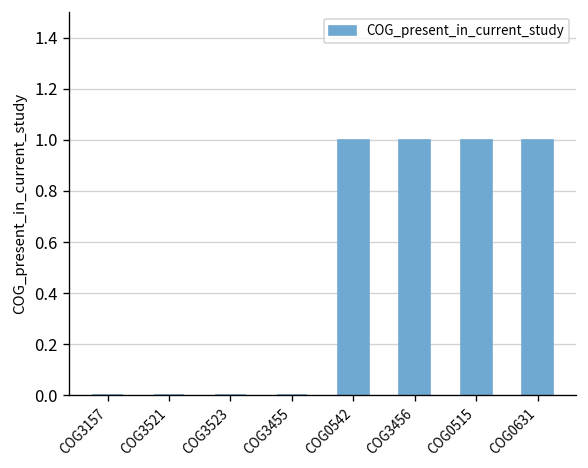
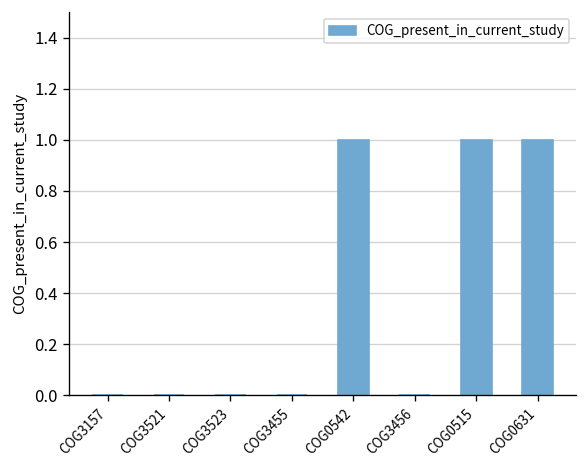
COG3456: 1 -> 0
